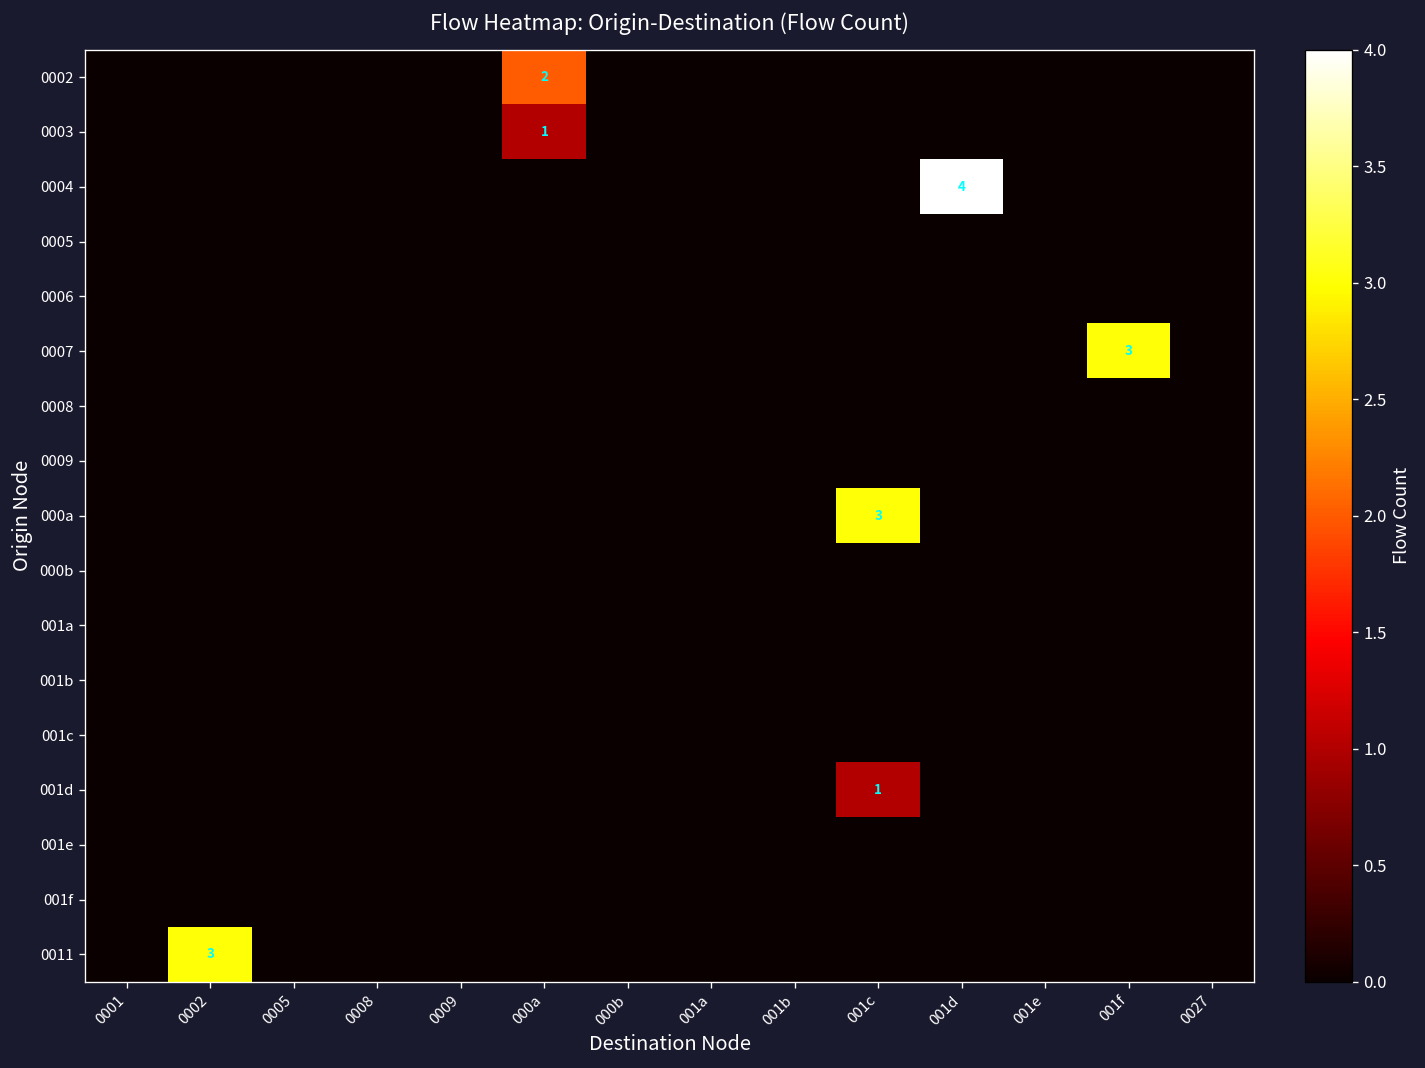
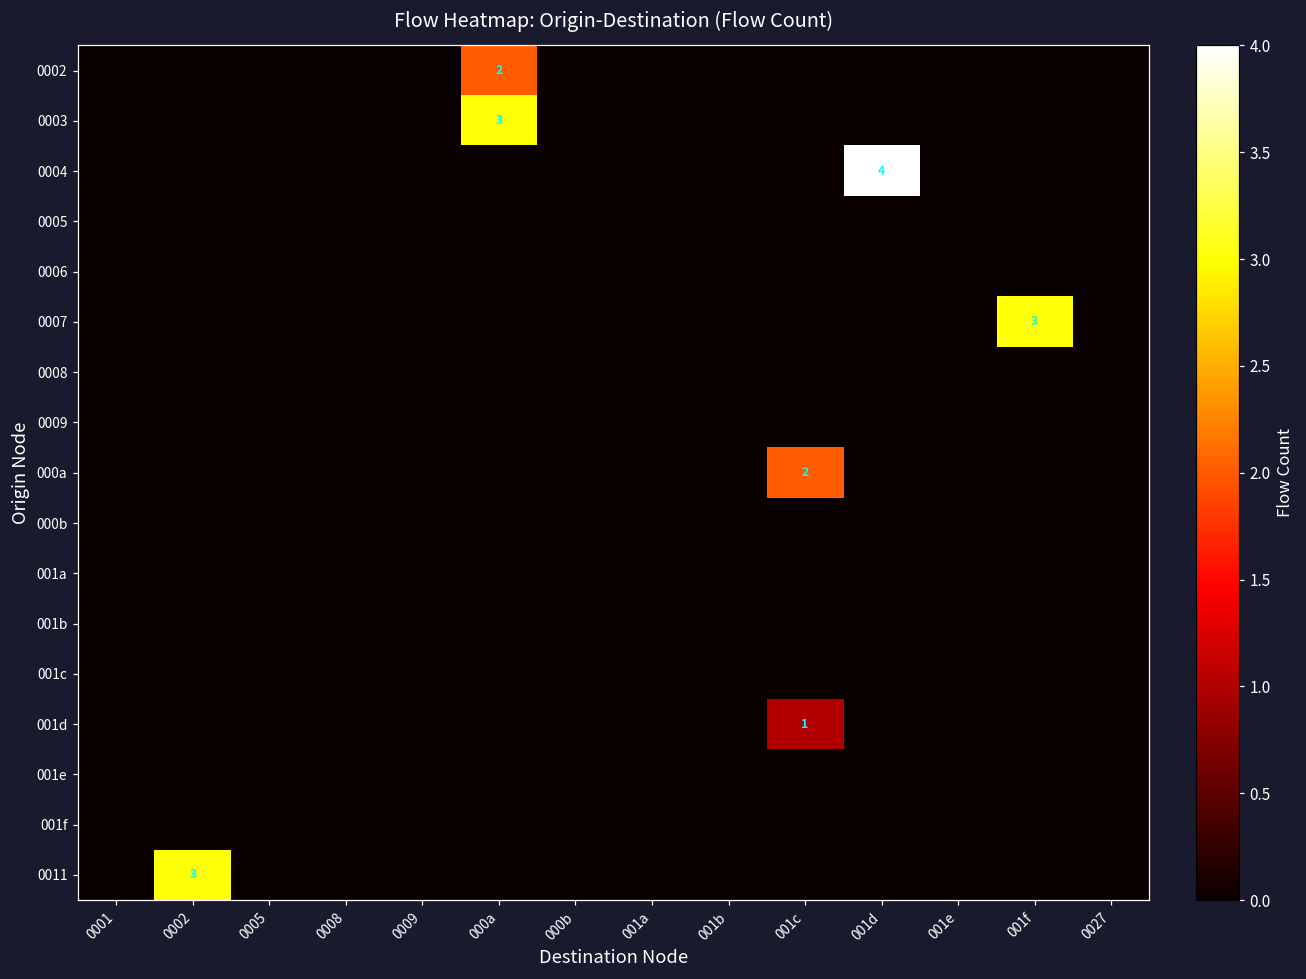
0003, 000a: 1 -> 3
000a, 001c: 3 -> 2
